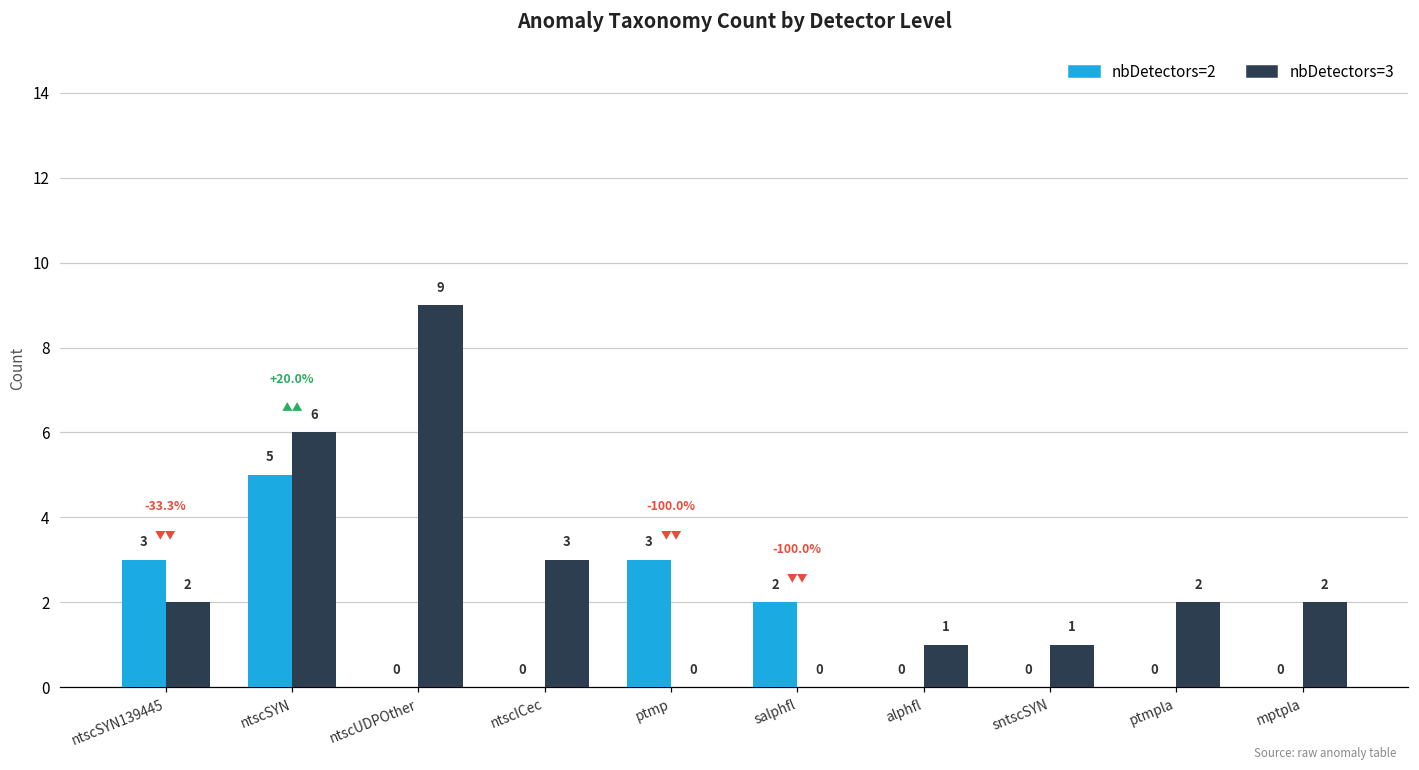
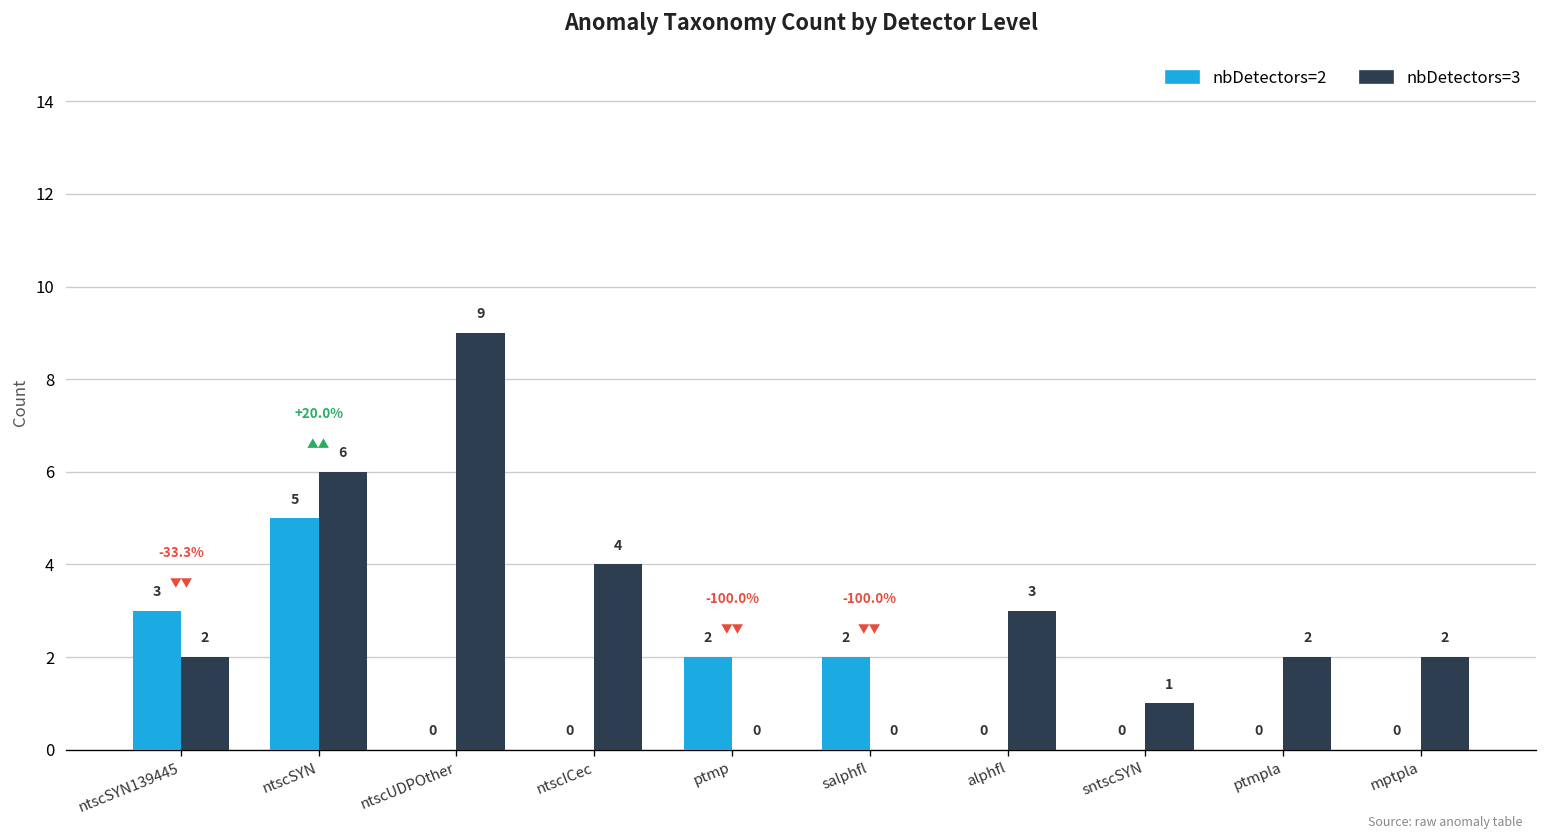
nbDetectors=3, ntscICec: 3 -> 4
nbDetectors=2, ptmp: 3 -> 2
nbDetectors=3, alphfl: 1 -> 3
